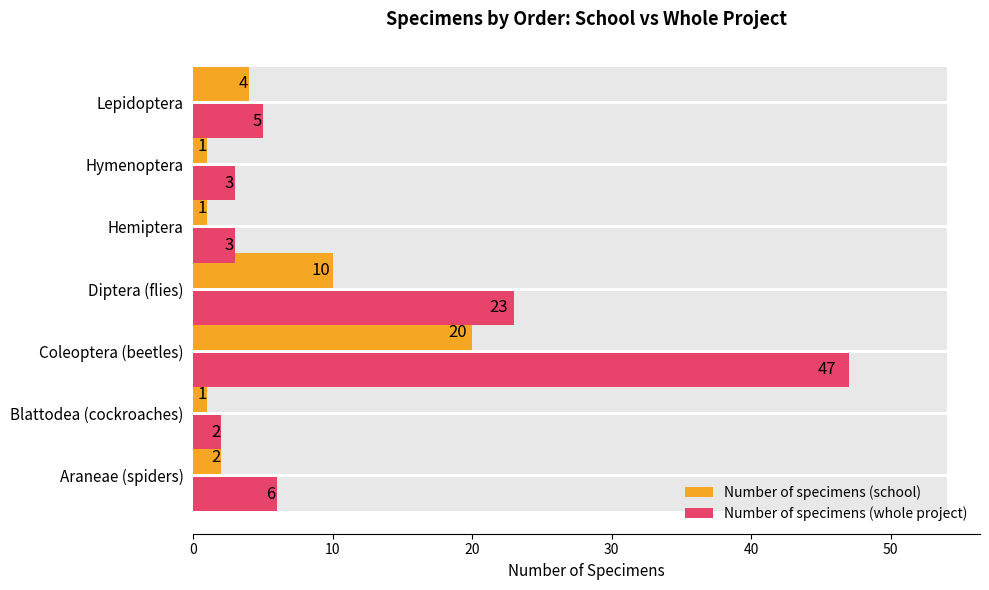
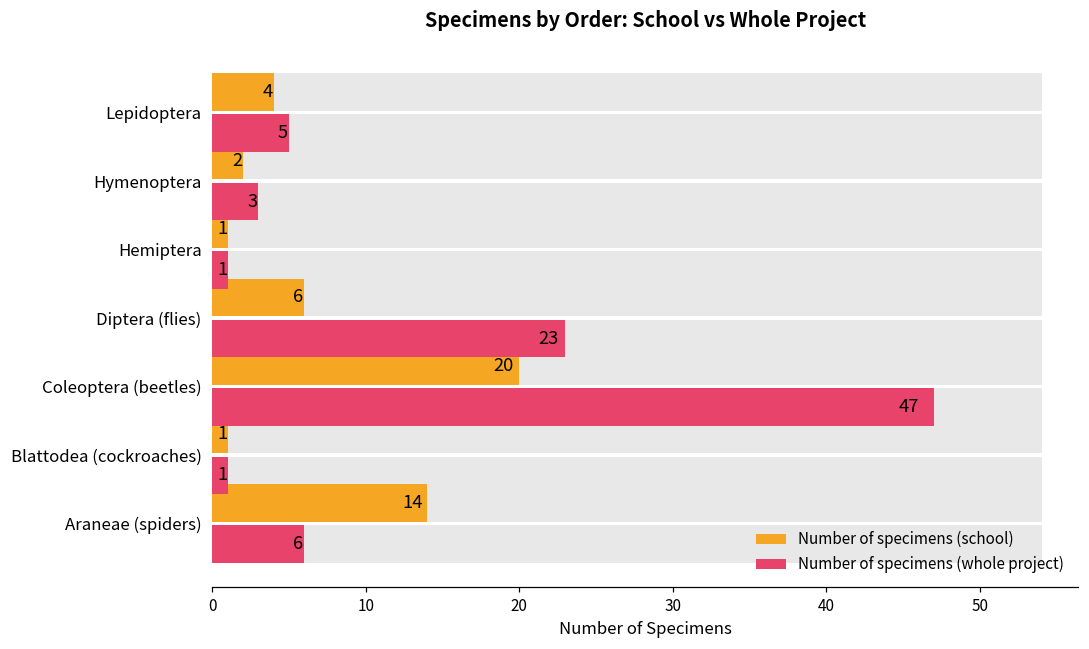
Number of specimens (school), Hymenoptera: 1 -> 2
Number of specimens (whole project), Hemiptera: 3 -> 1
Number of specimens (school), Diptera (flies): 10 -> 6
Number of specimens (whole project), Blattodea (cockroaches): 2 -> 1
Number of specimens (school), Araneae (spiders): 2 -> 14
